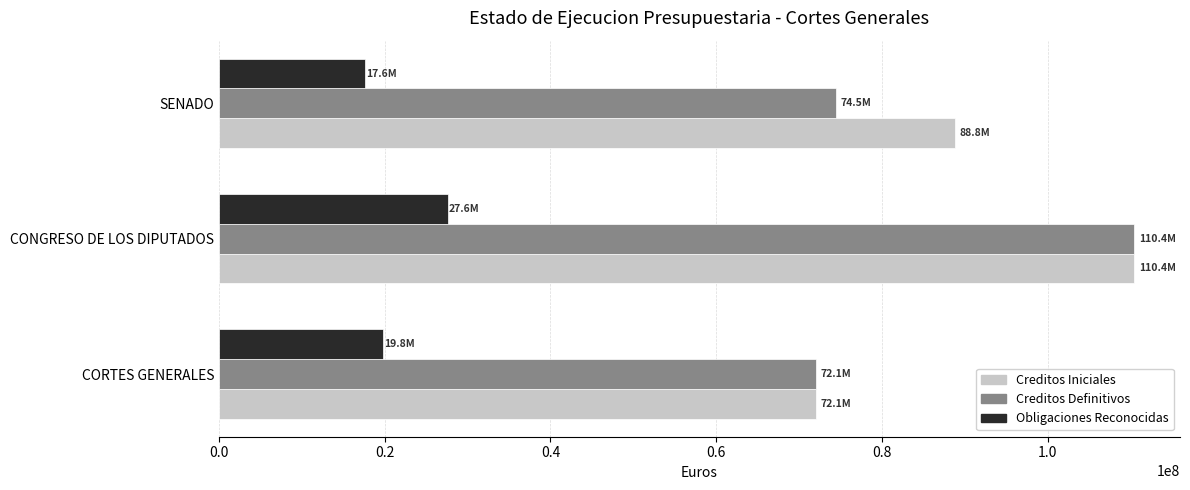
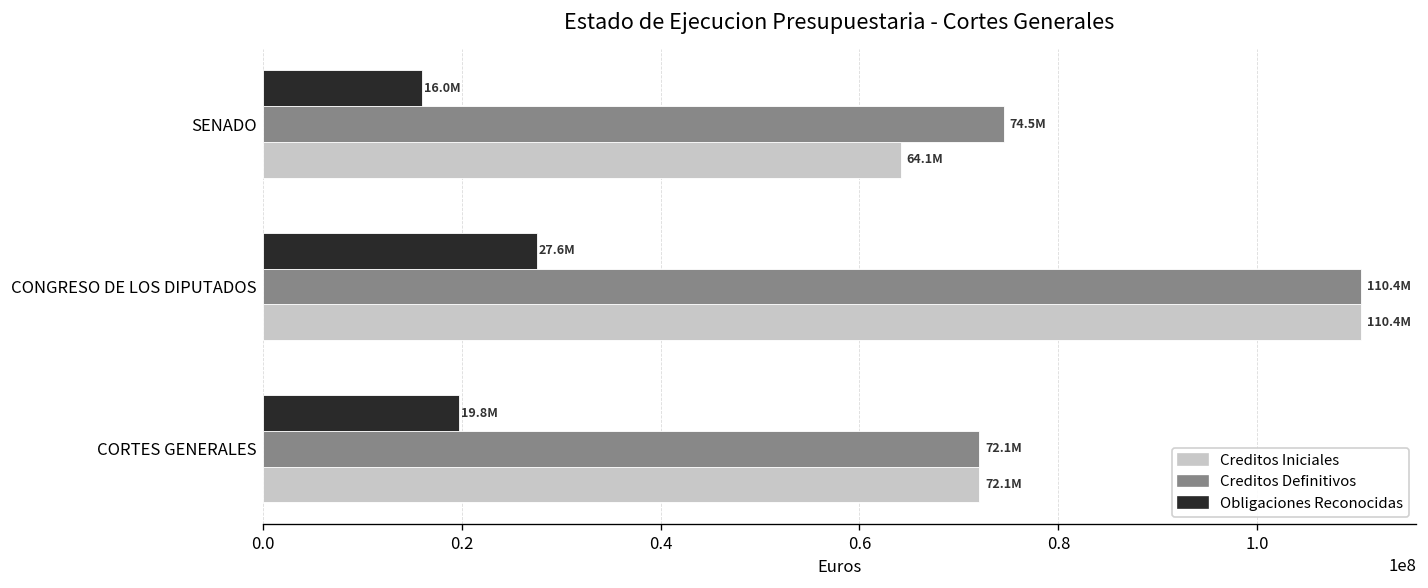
Obligaciones Reconocidas, SENADO: 17.6M -> 16.0M
Creditos Iniciales, SENADO: 88.8M -> 64.1M
